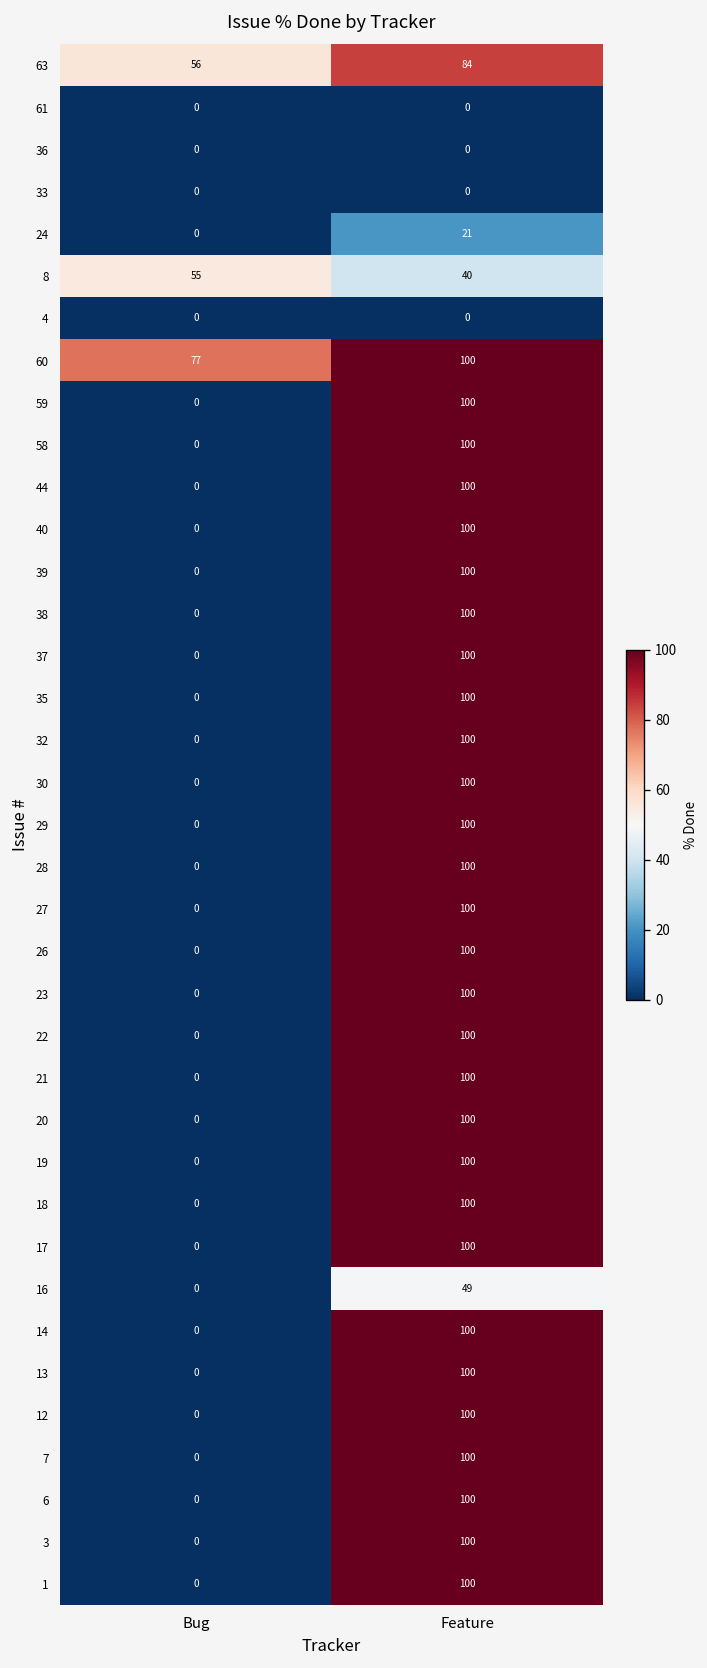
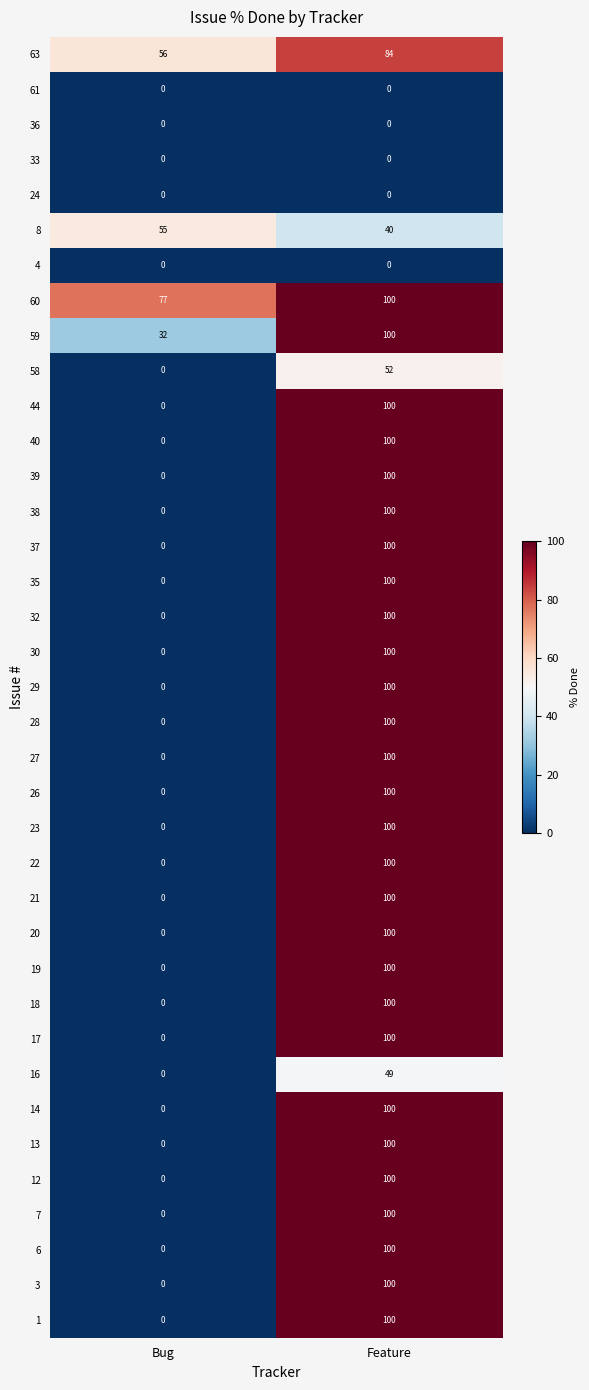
24, Feature: 21 -> 0
59, Bug: 0 -> 32
58, Feature: 100 -> 52
